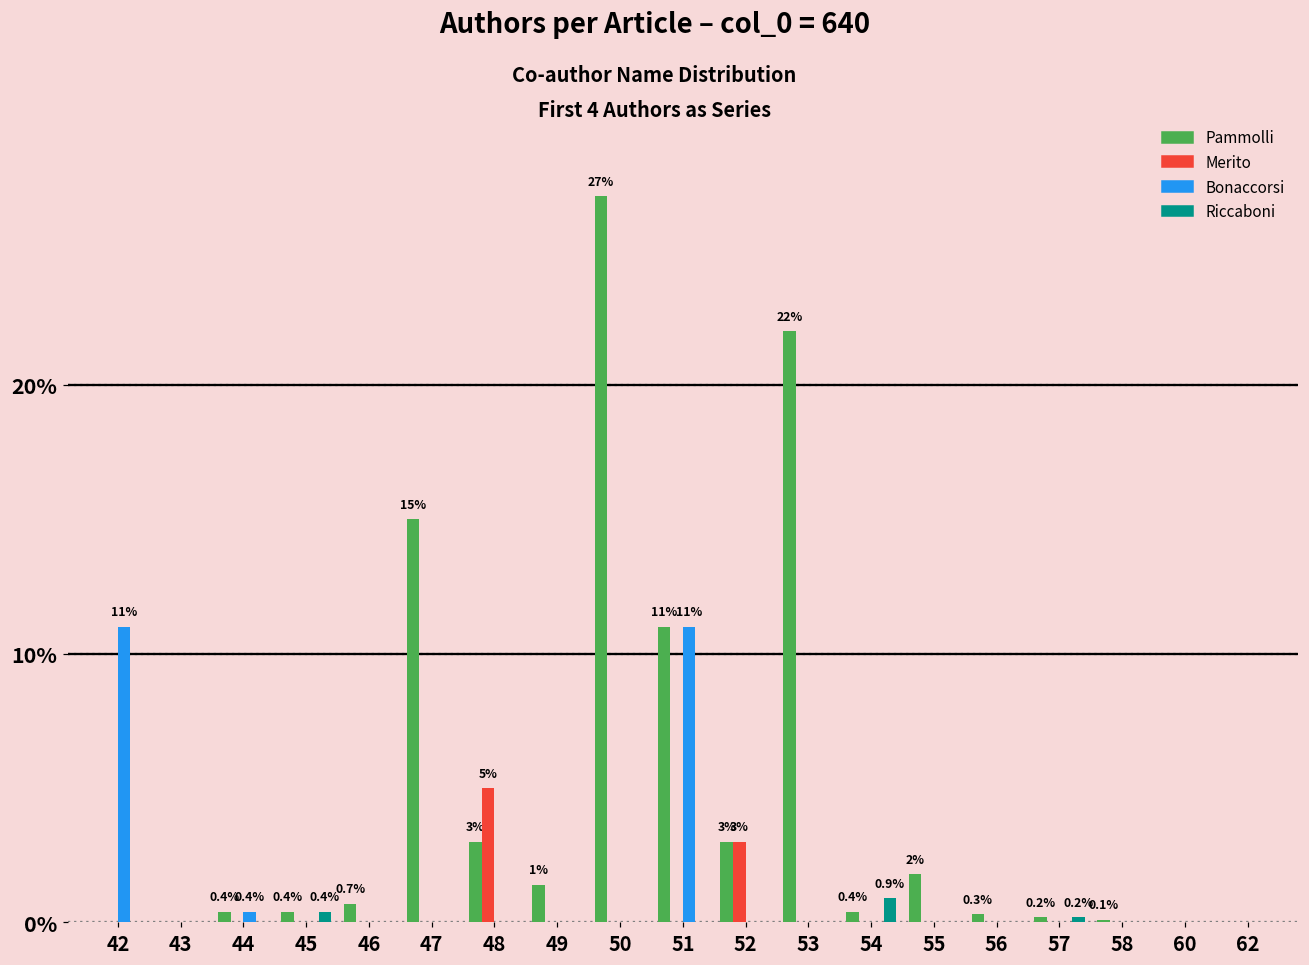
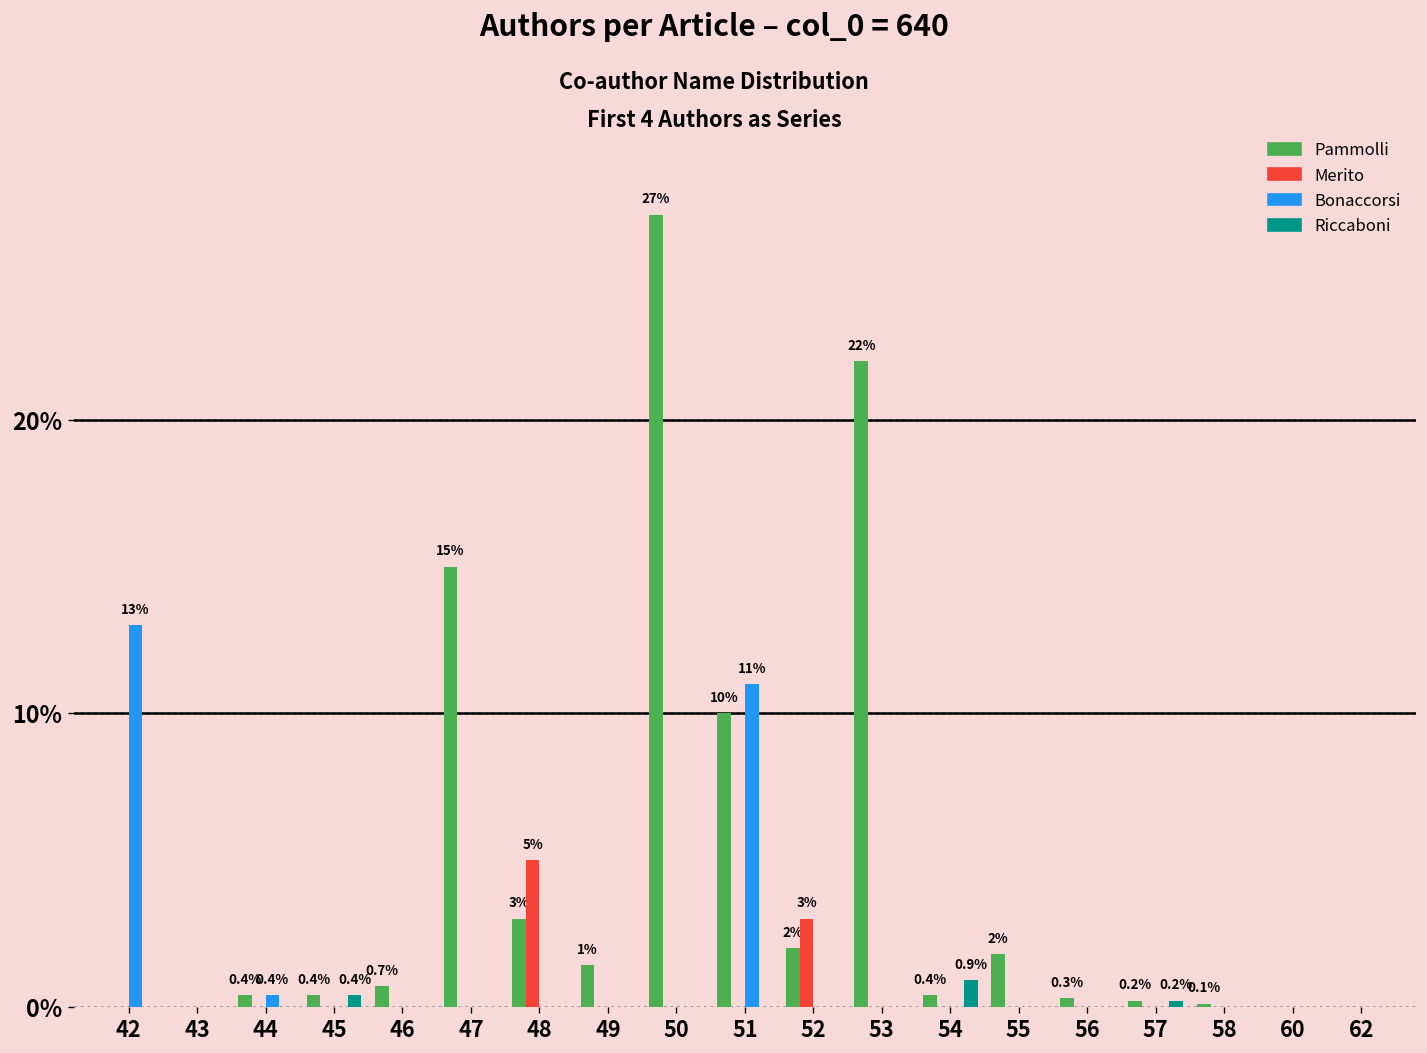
Bonaccorsi, 42: 11% -> 13%
Pammolli, 51: 11% -> 10%
Pammolli, 52: 3% -> 2%
